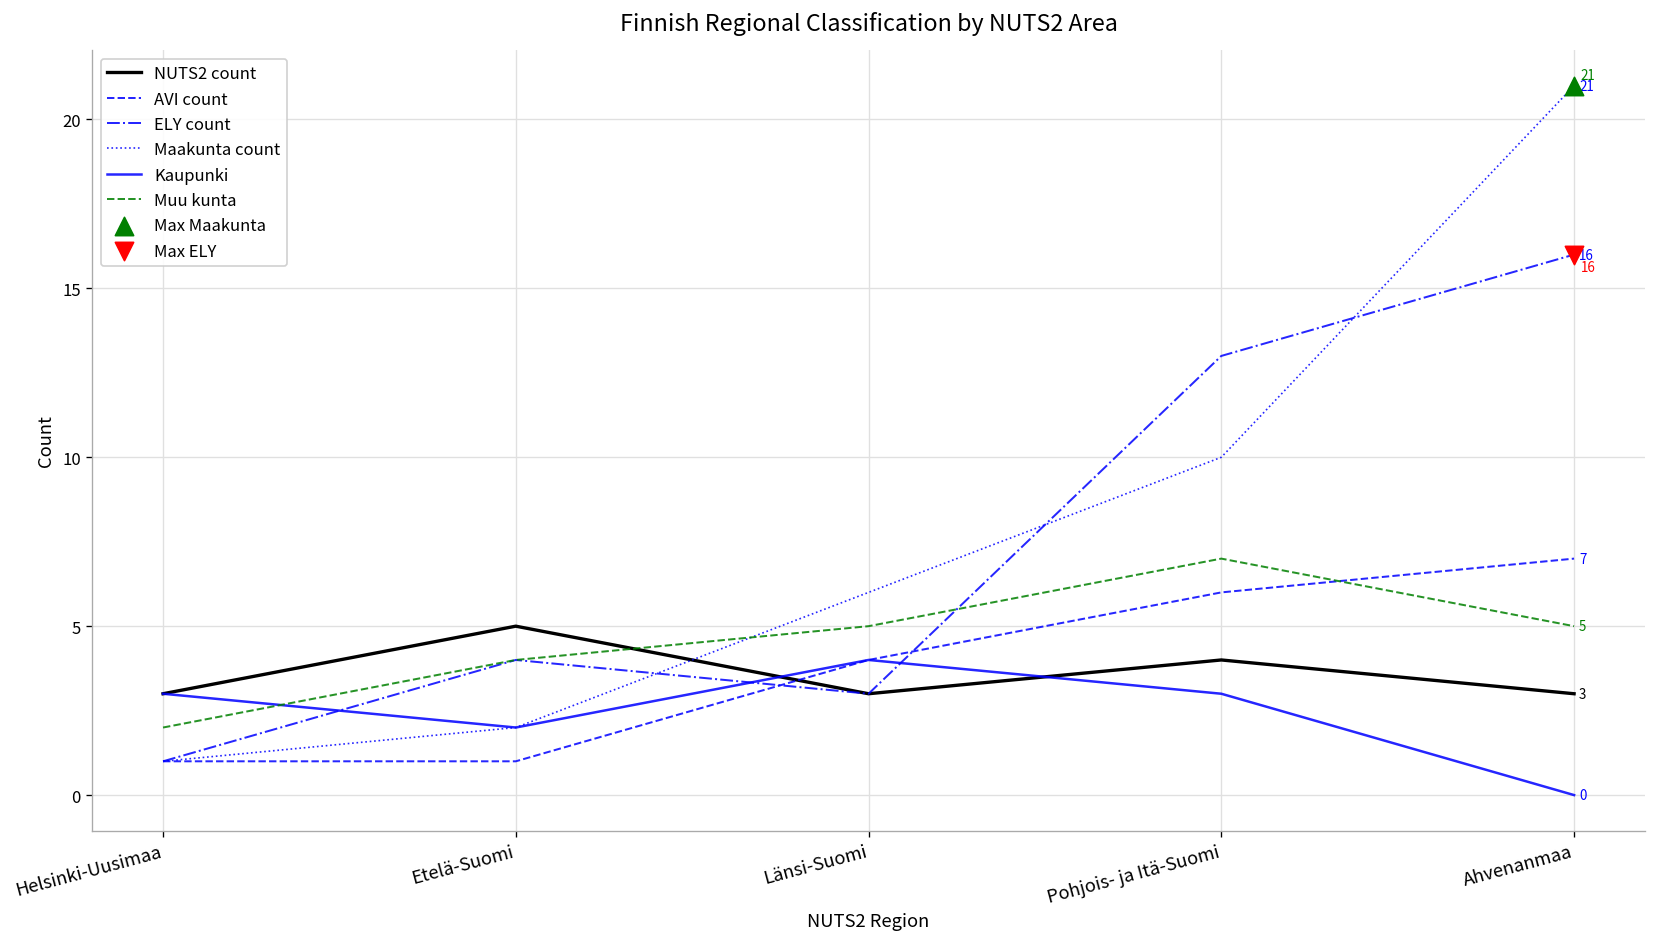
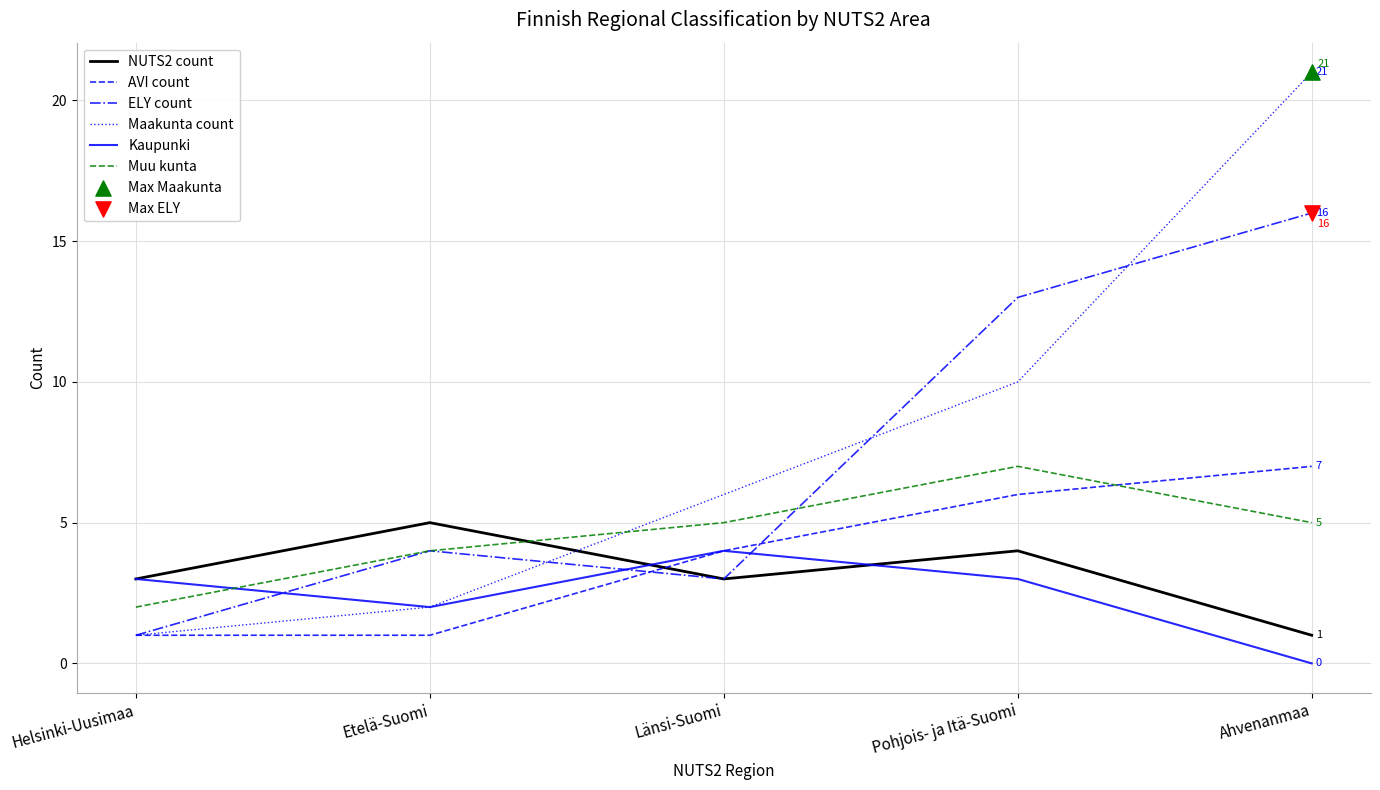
NUTS2 count, Ahvenanmaa: 3 -> 1
